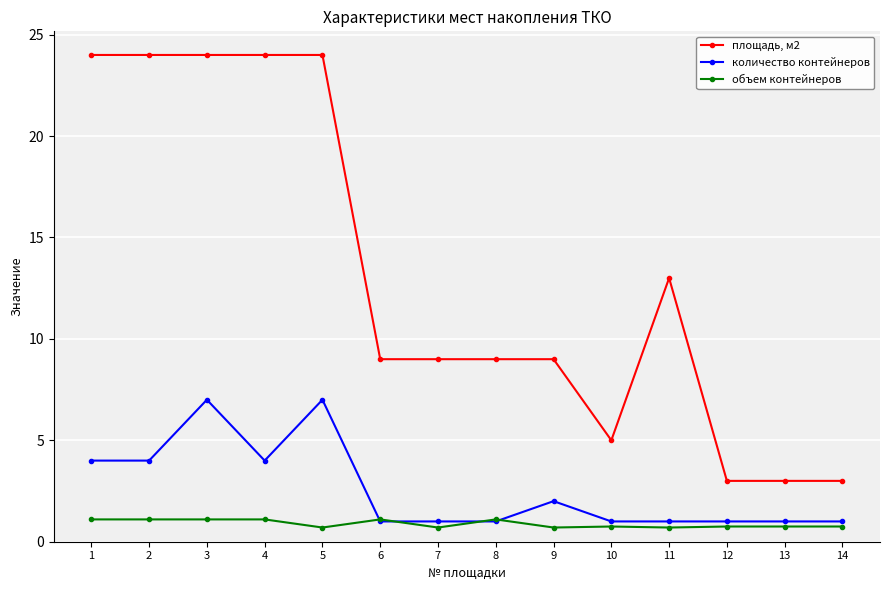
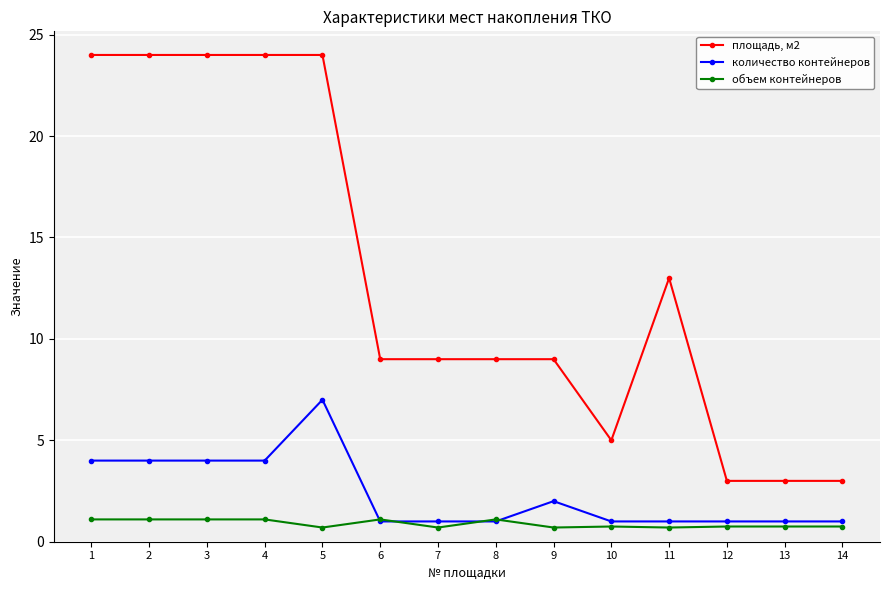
количество контейнеров, 3: 7 -> 4
